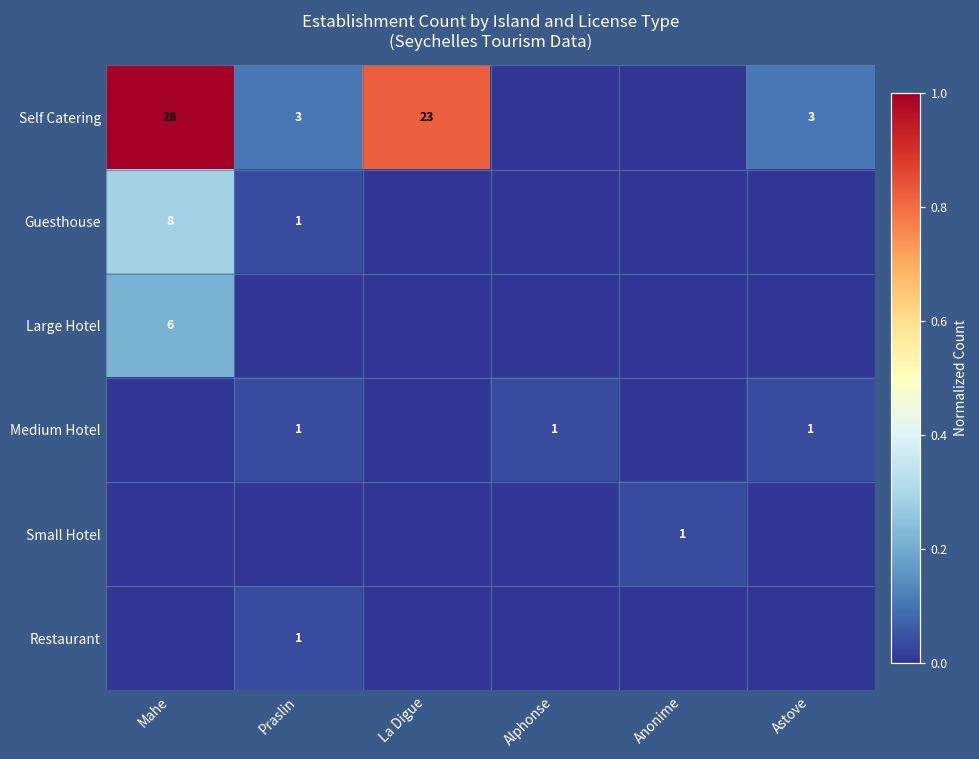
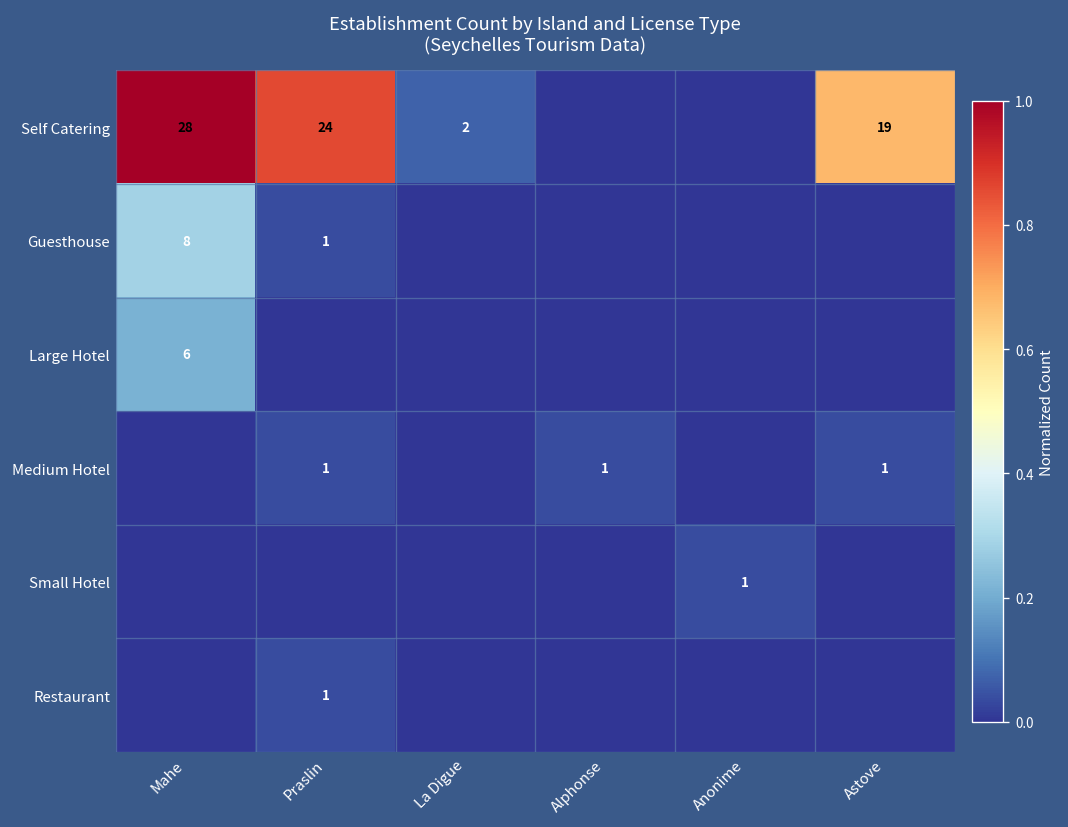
Self Catering, Praslin: 3 -> 24
Self Catering, La Digue: 23 -> 2
Self Catering, Astove: 3 -> 19
